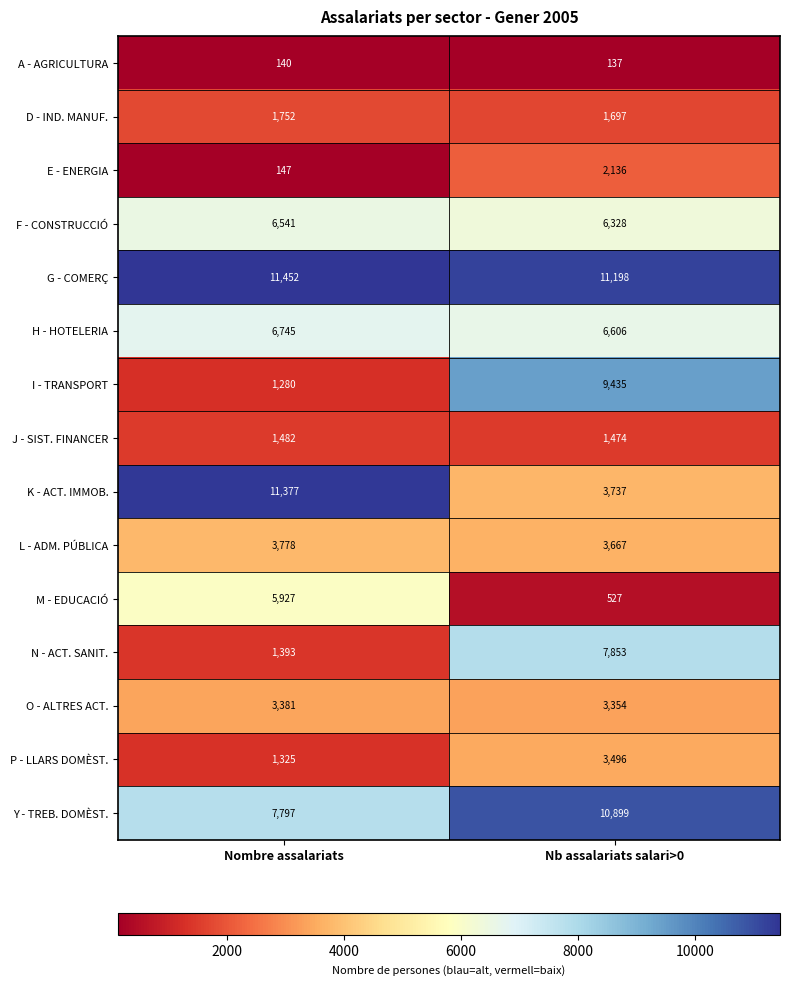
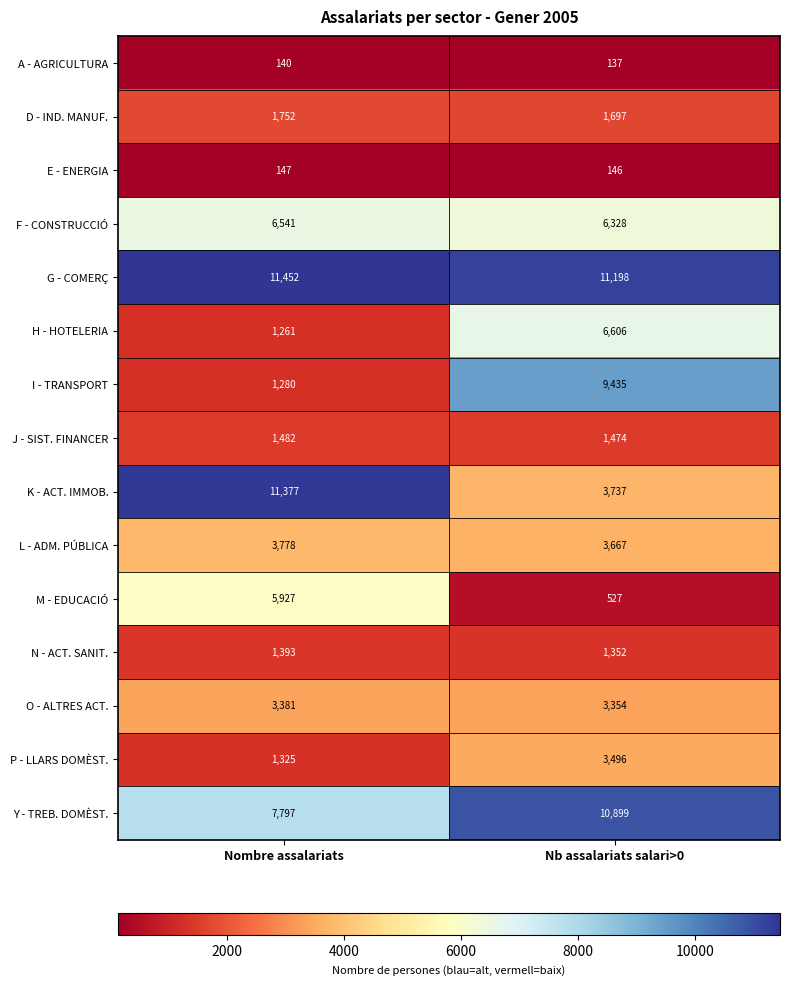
E - ENERGIA, Nb assalariats salari>0: 2,136 -> 146
H - HOTELERIA, Nombre assalariats: 6,745 -> 1,261
N - ACT. SANIT., Nb assalariats salari>0: 7,853 -> 1,352
